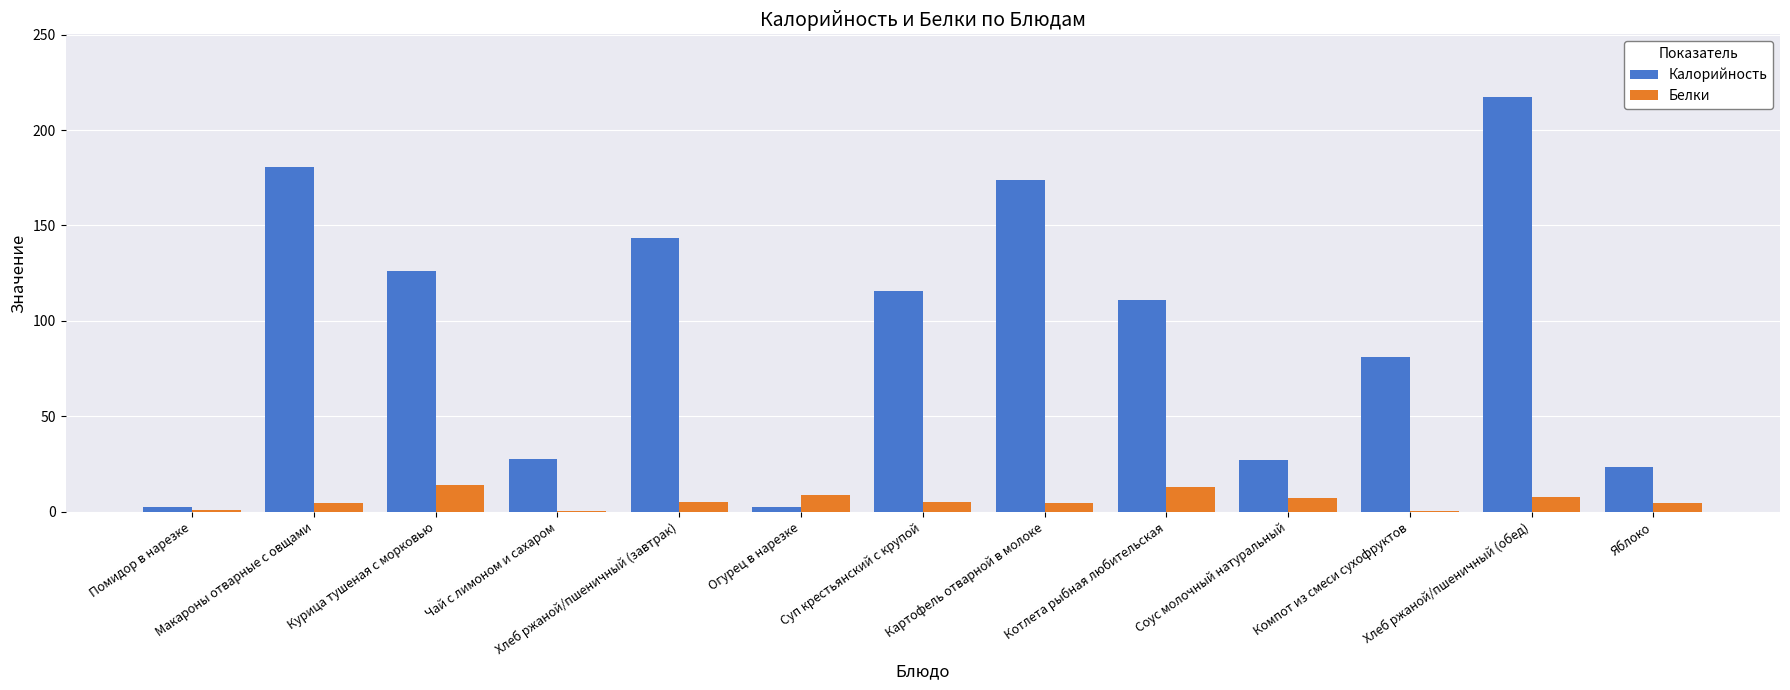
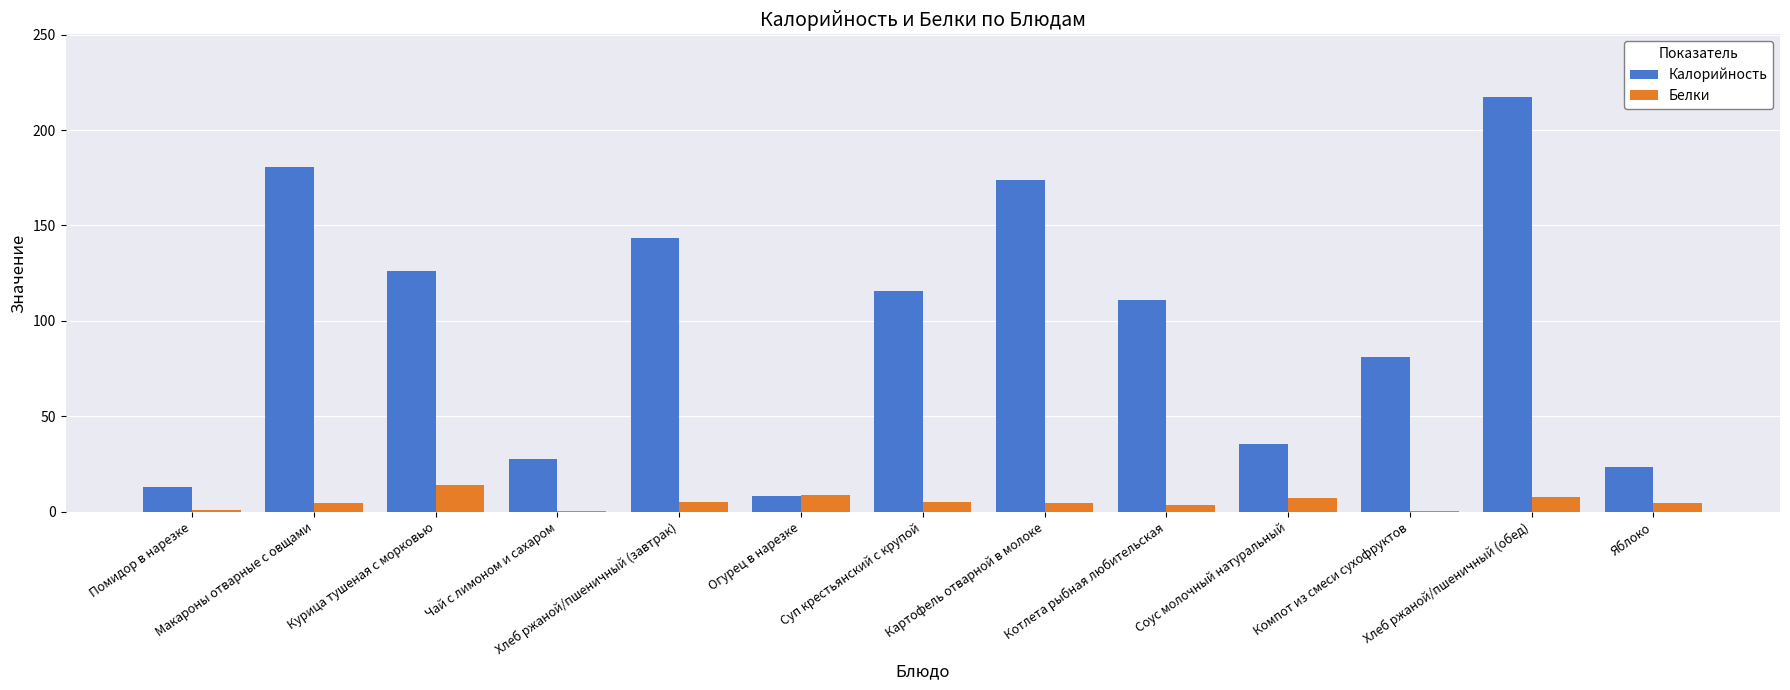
Калорийность, Помидор в нарезке: 3 -> 13
Калорийность, Огурец в нарезке: 3 -> 9
Белки, Котлета рыбная любительская: 13 -> 3
Калорийность, Соус молочный натуральный: 27 -> 36
